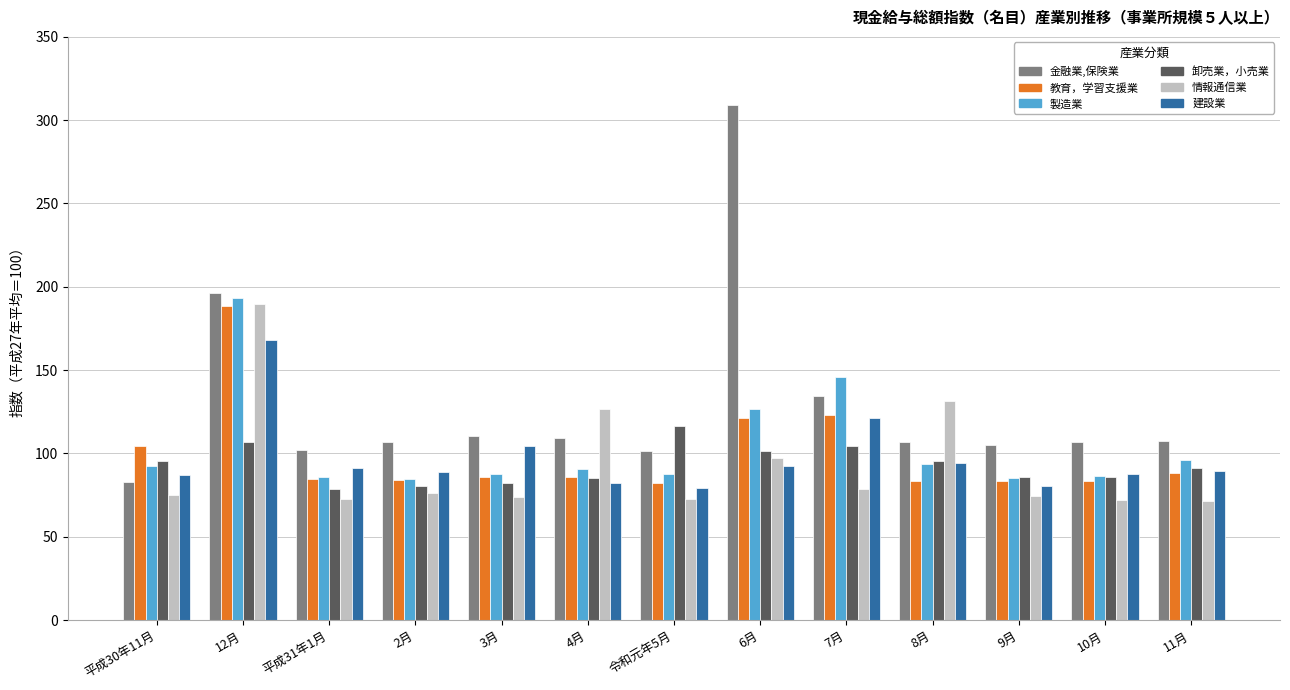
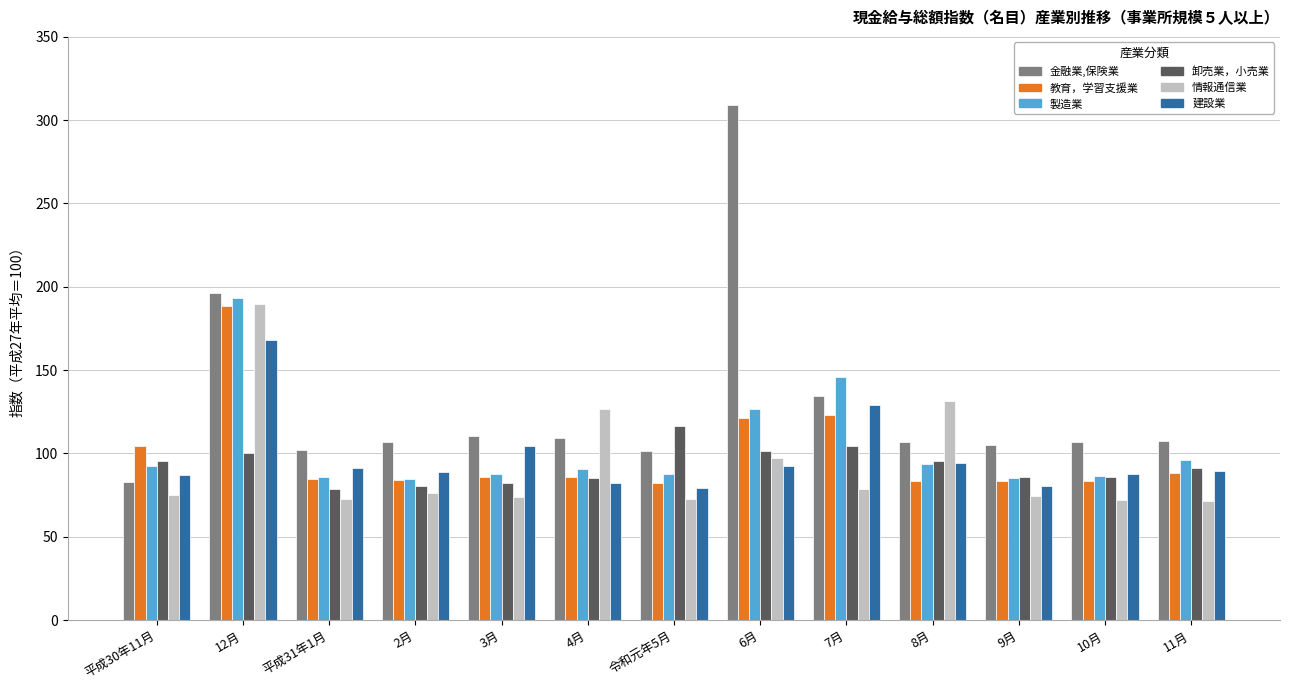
卸売業，小売業, 12月: 107 -> 101
建設業, 7月: 121 -> 129
